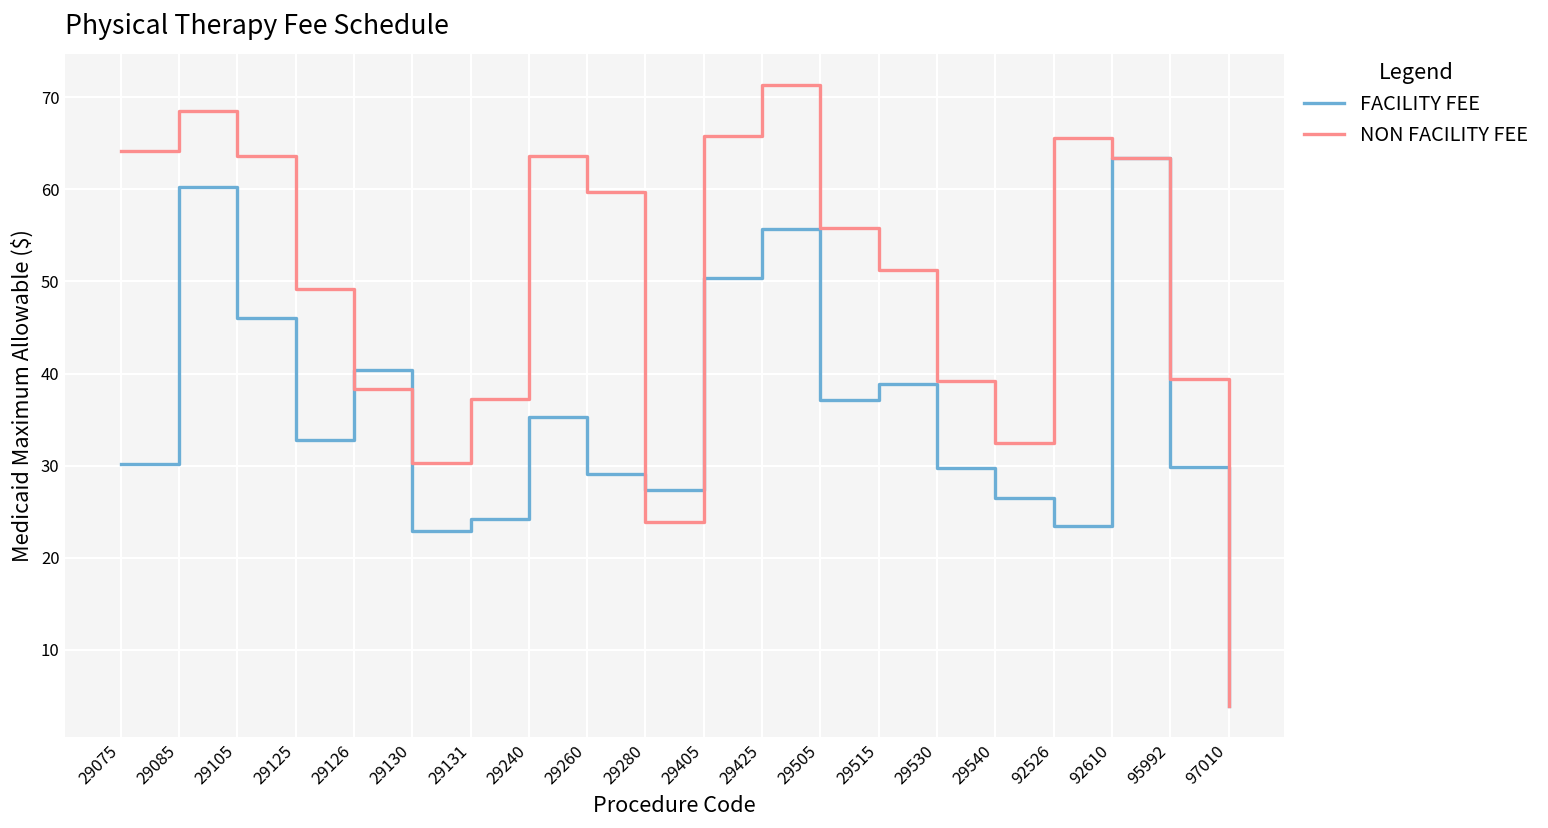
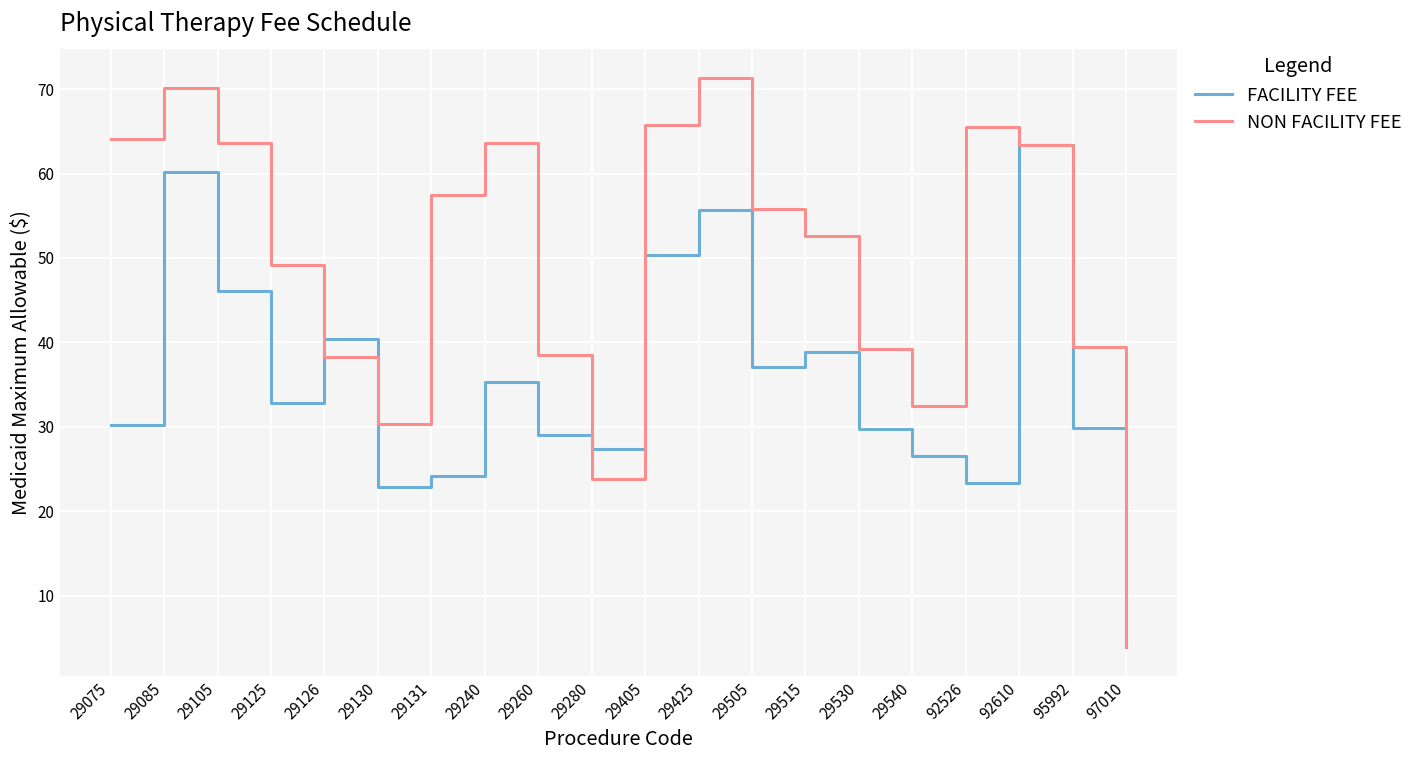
NON FACILITY FEE, 29085: 68 -> 70
NON FACILITY FEE, 29131: 37 -> 57
NON FACILITY FEE, 29260: 60 -> 39
NON FACILITY FEE, 29515: 51 -> 53
